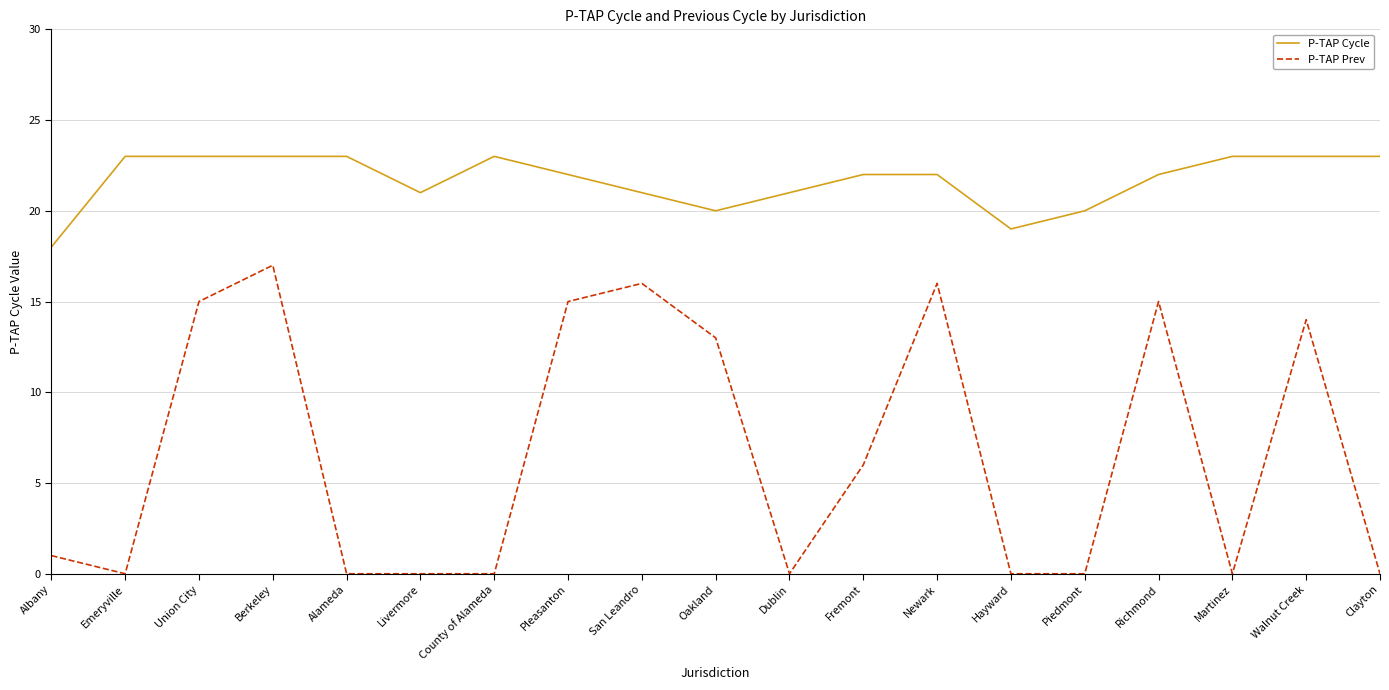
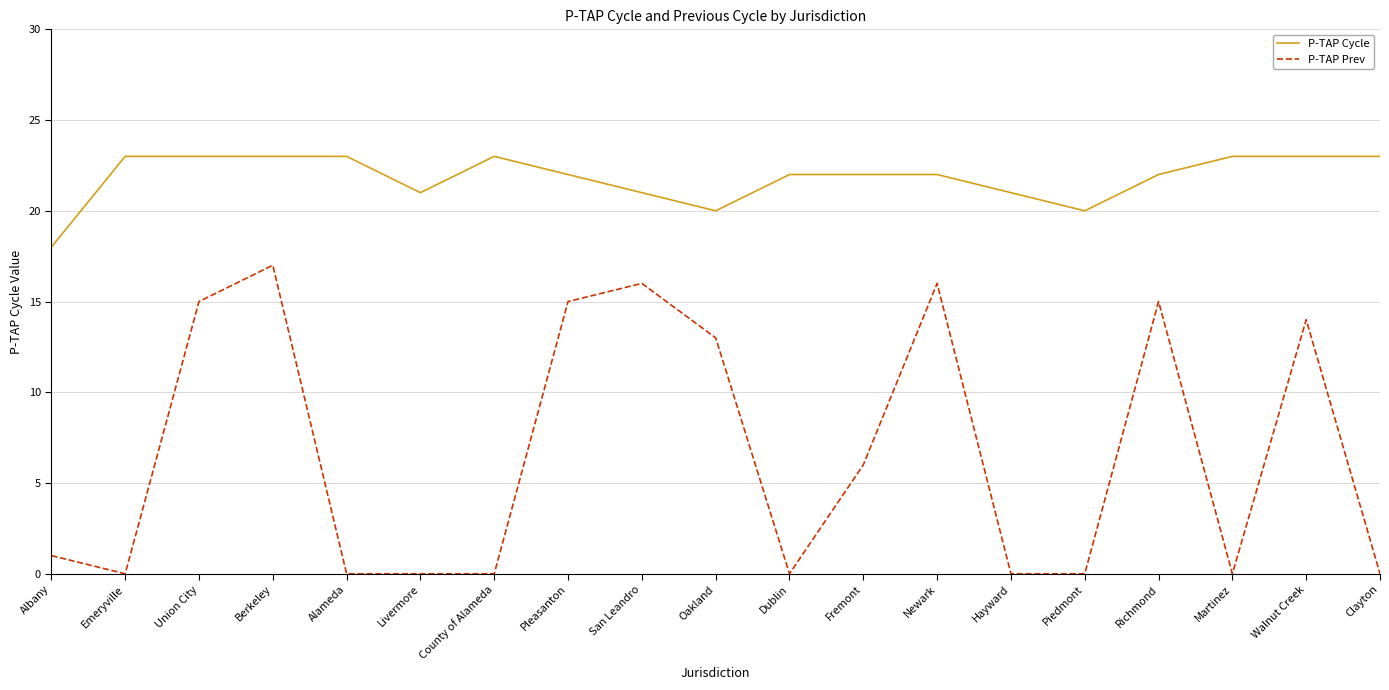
P-TAP Cycle, Dublin: 21 -> 22
P-TAP Cycle, Hayward: 19 -> 21
